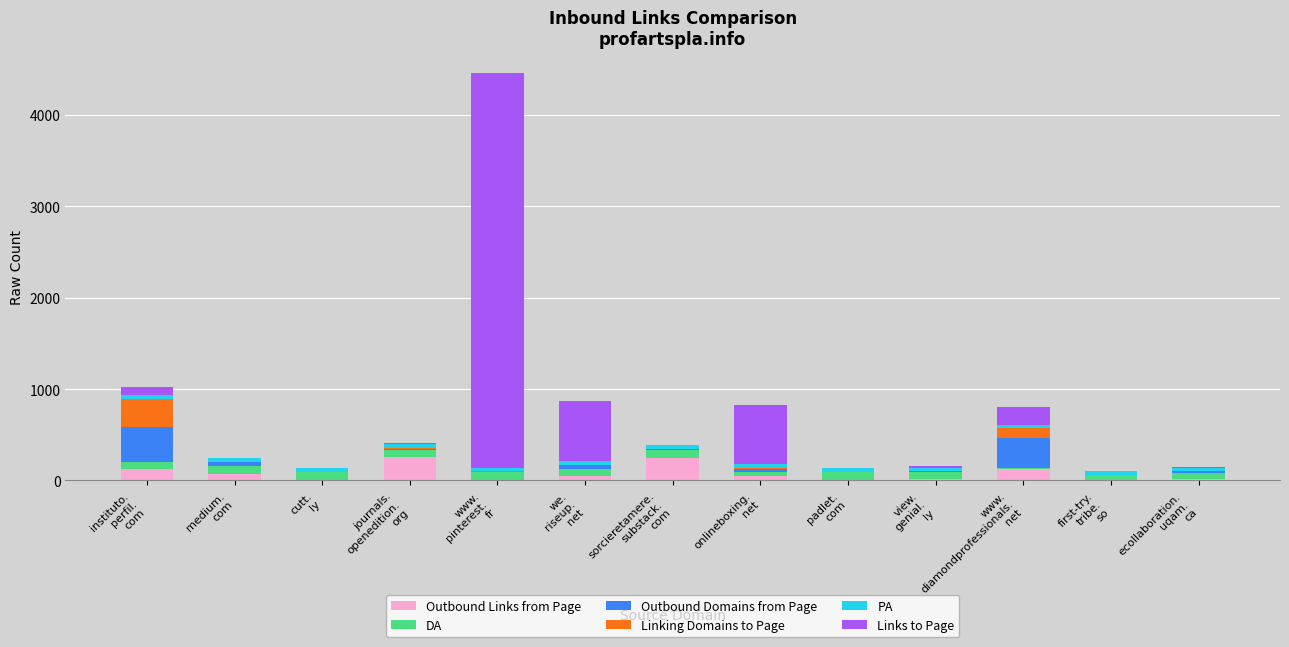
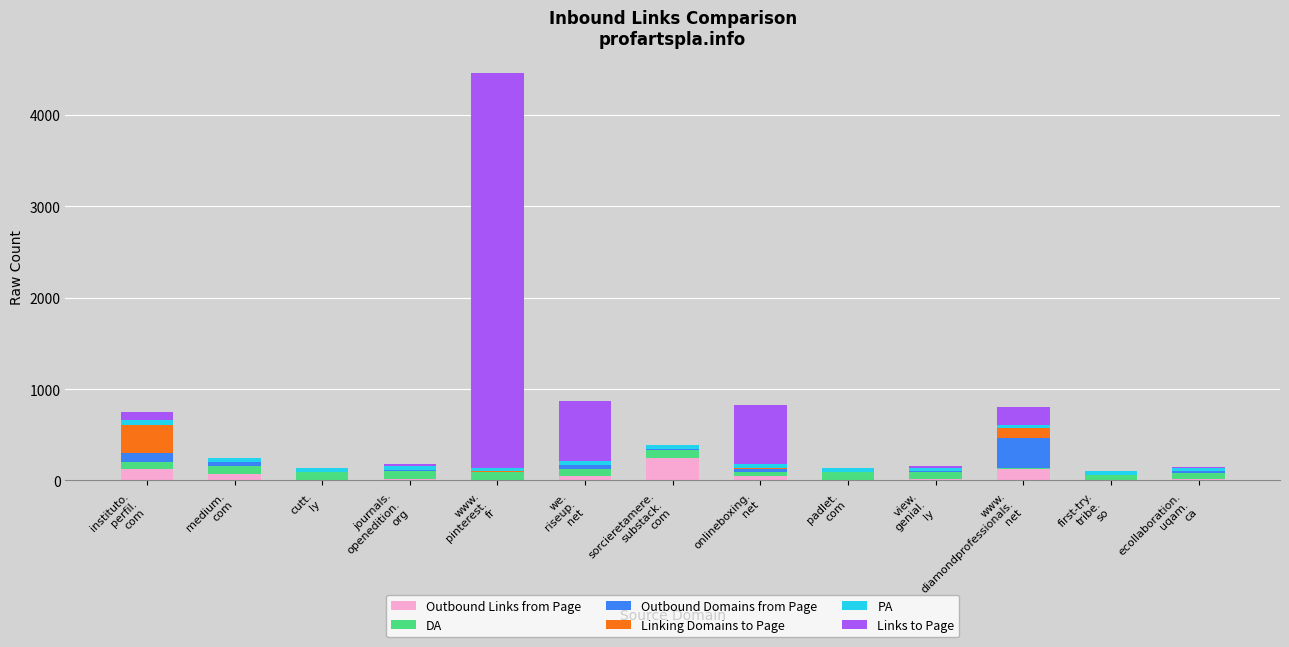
Outbound Domains from Page, instituto. perfil. com: 400 -> 100
Outbound Links from Page, journals. openedition. org: 300 -> 0
